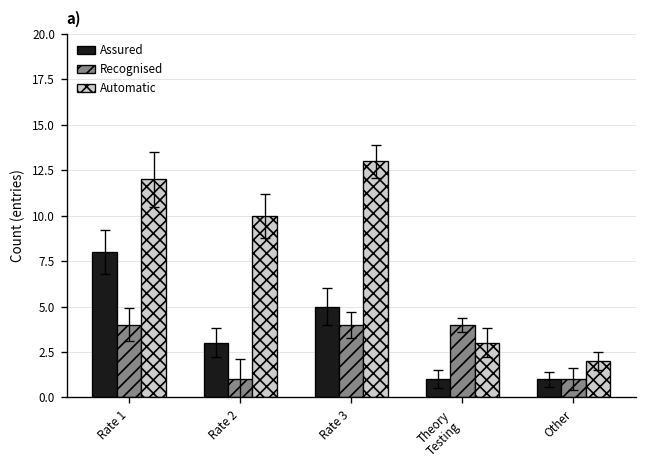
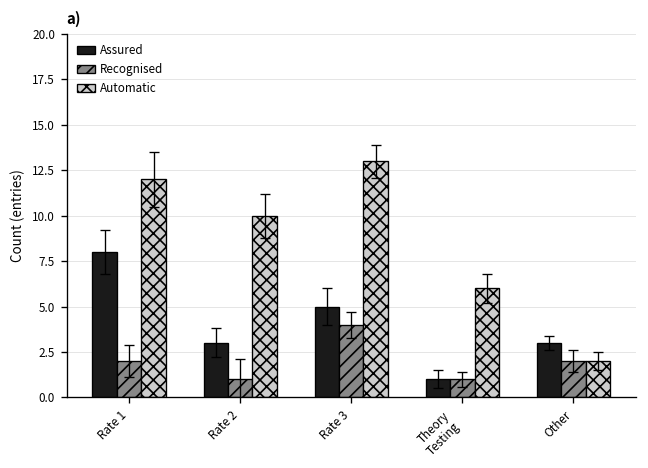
Recognised, Rate 1: 4 -> 2
Recognised, Theory Testing: 4 -> 1
Automatic, Theory Testing: 3 -> 6
Assured, Other: 1 -> 3
Recognised, Other: 1 -> 2
